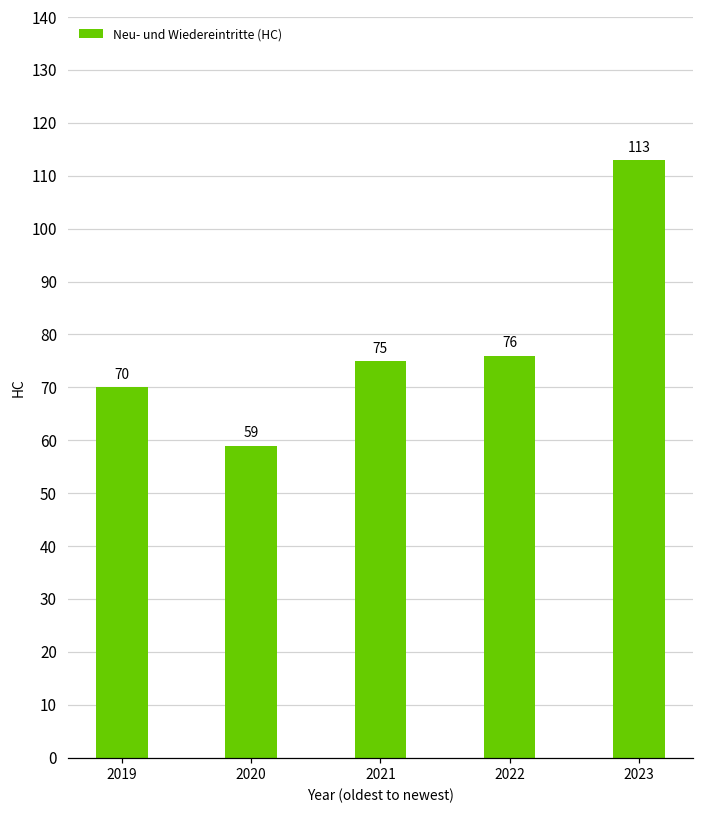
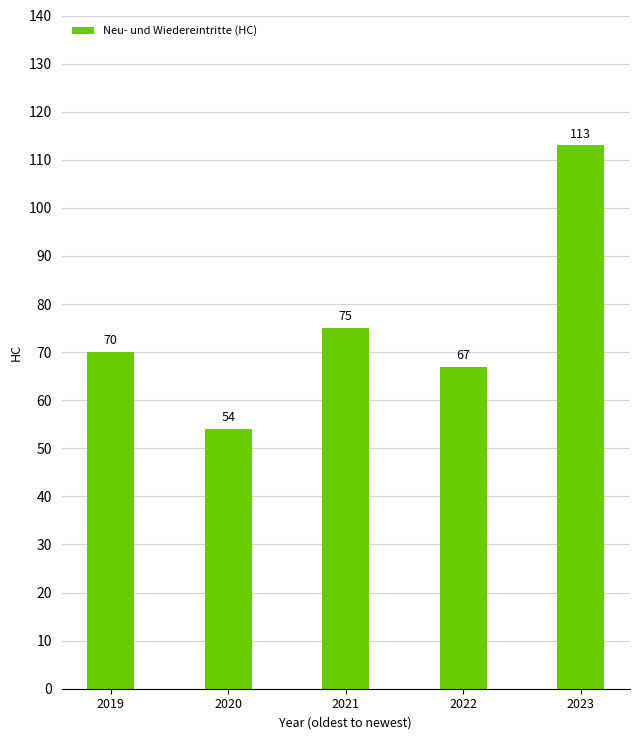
2020: 59 -> 54
2022: 76 -> 67
